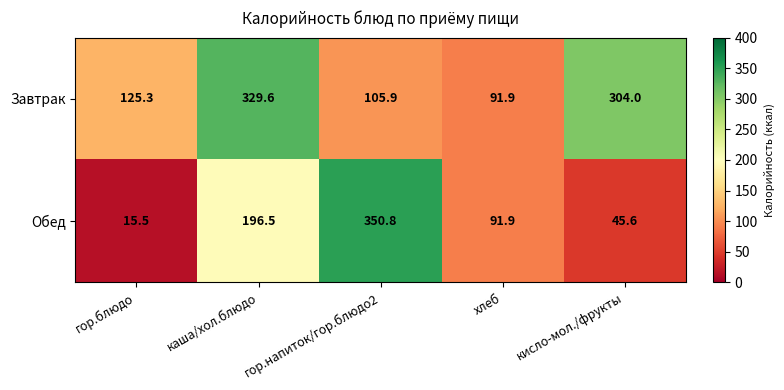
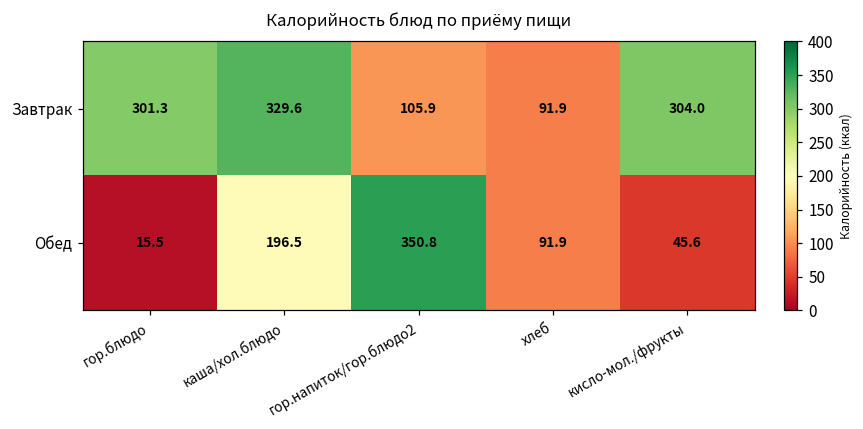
Завтрак, гор.блюдо: 125.3 -> 301.3
